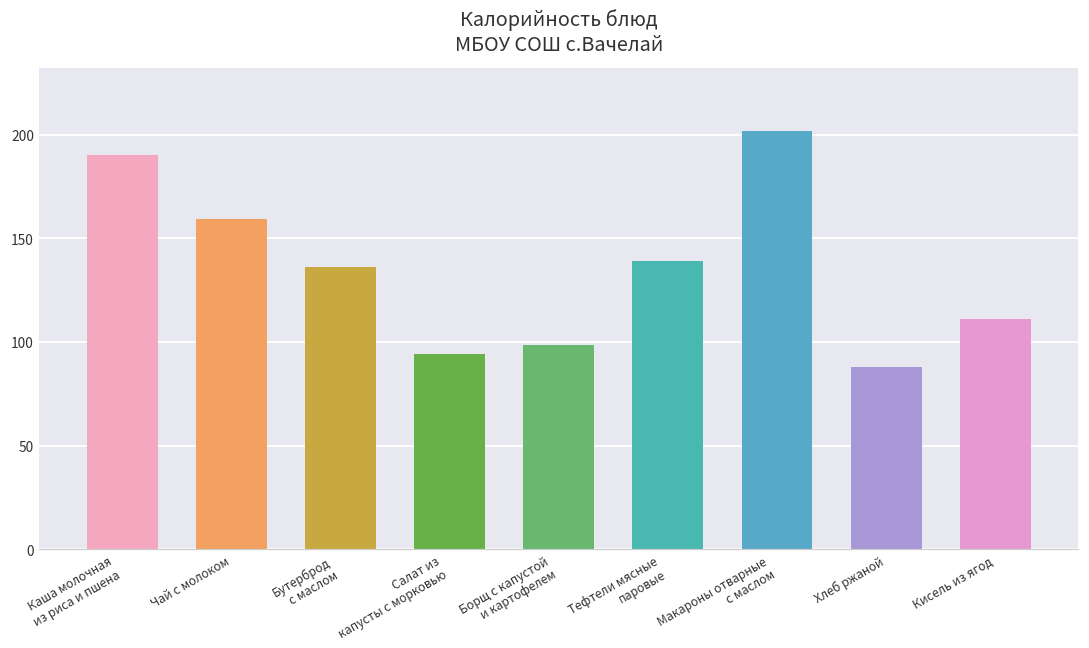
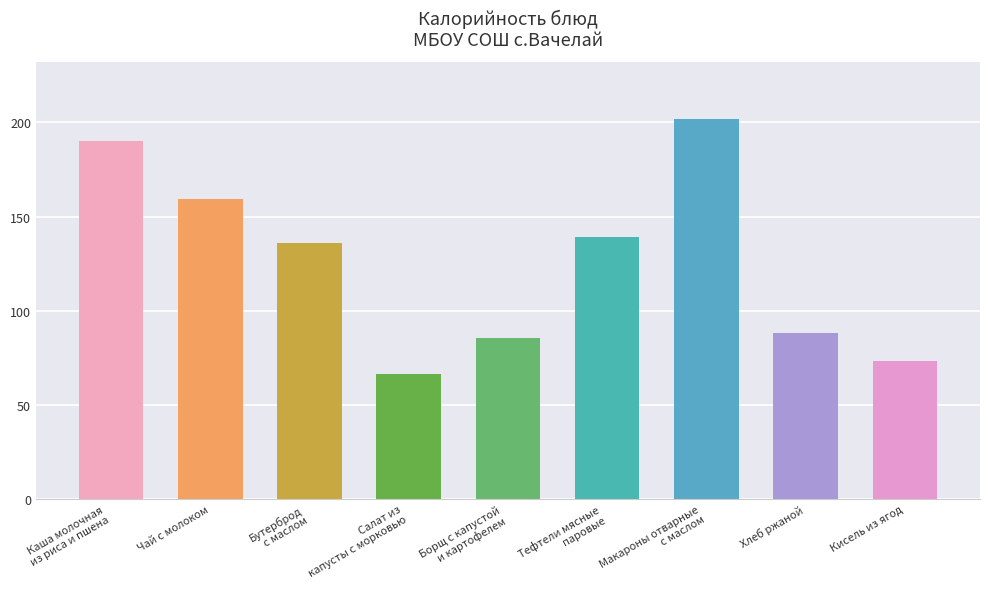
Салат из капусты с морковью: 94 -> 66
Борщ с капустой и картофелем: 98 -> 86
Кисель из ягод: 111 -> 74
